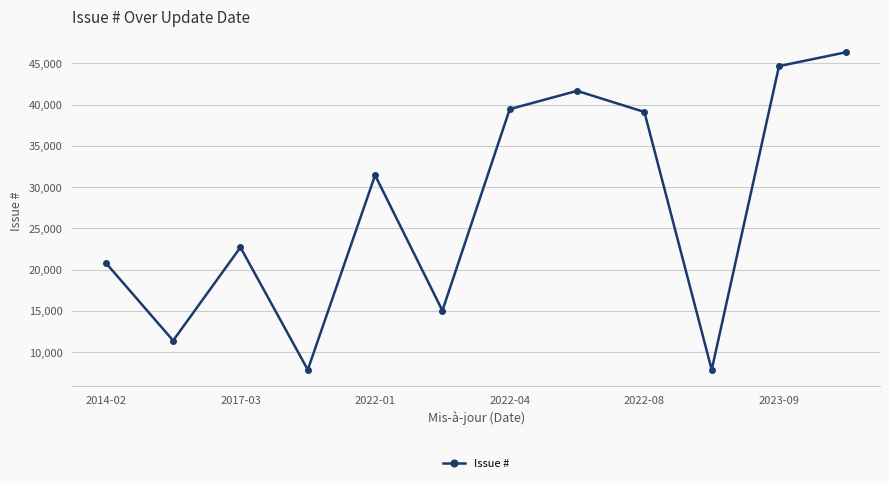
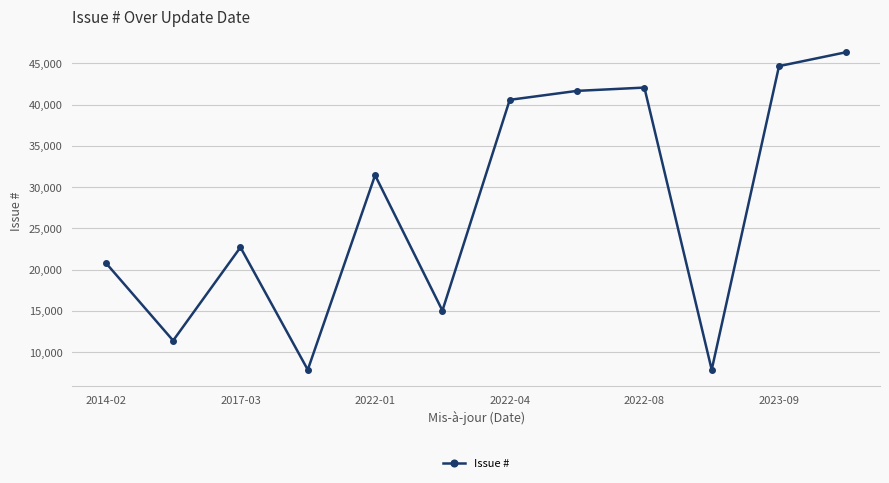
2022-04: 39,000 -> 41,000
2022-08: 39,000 -> 42,000
